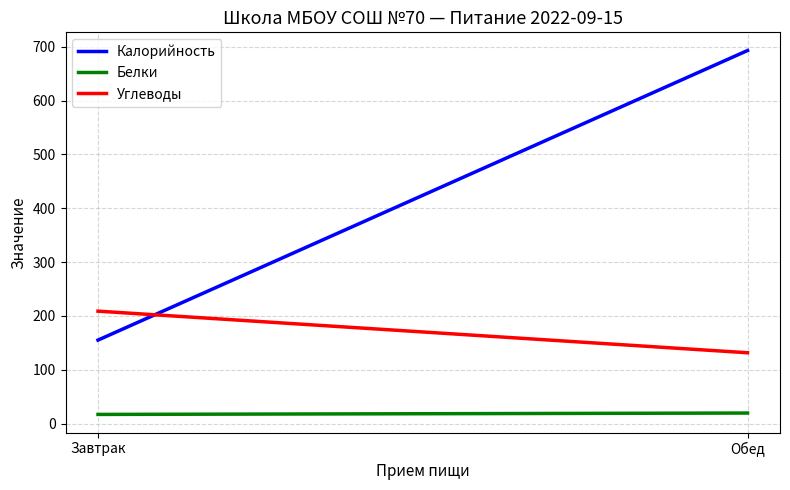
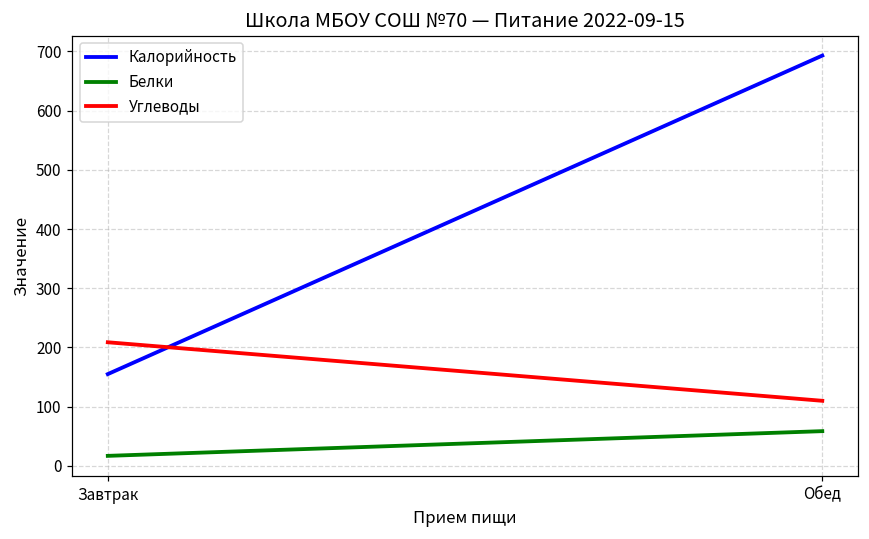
Белки, Обед: 20 -> 60
Углеводы, Обед: 130 -> 110
